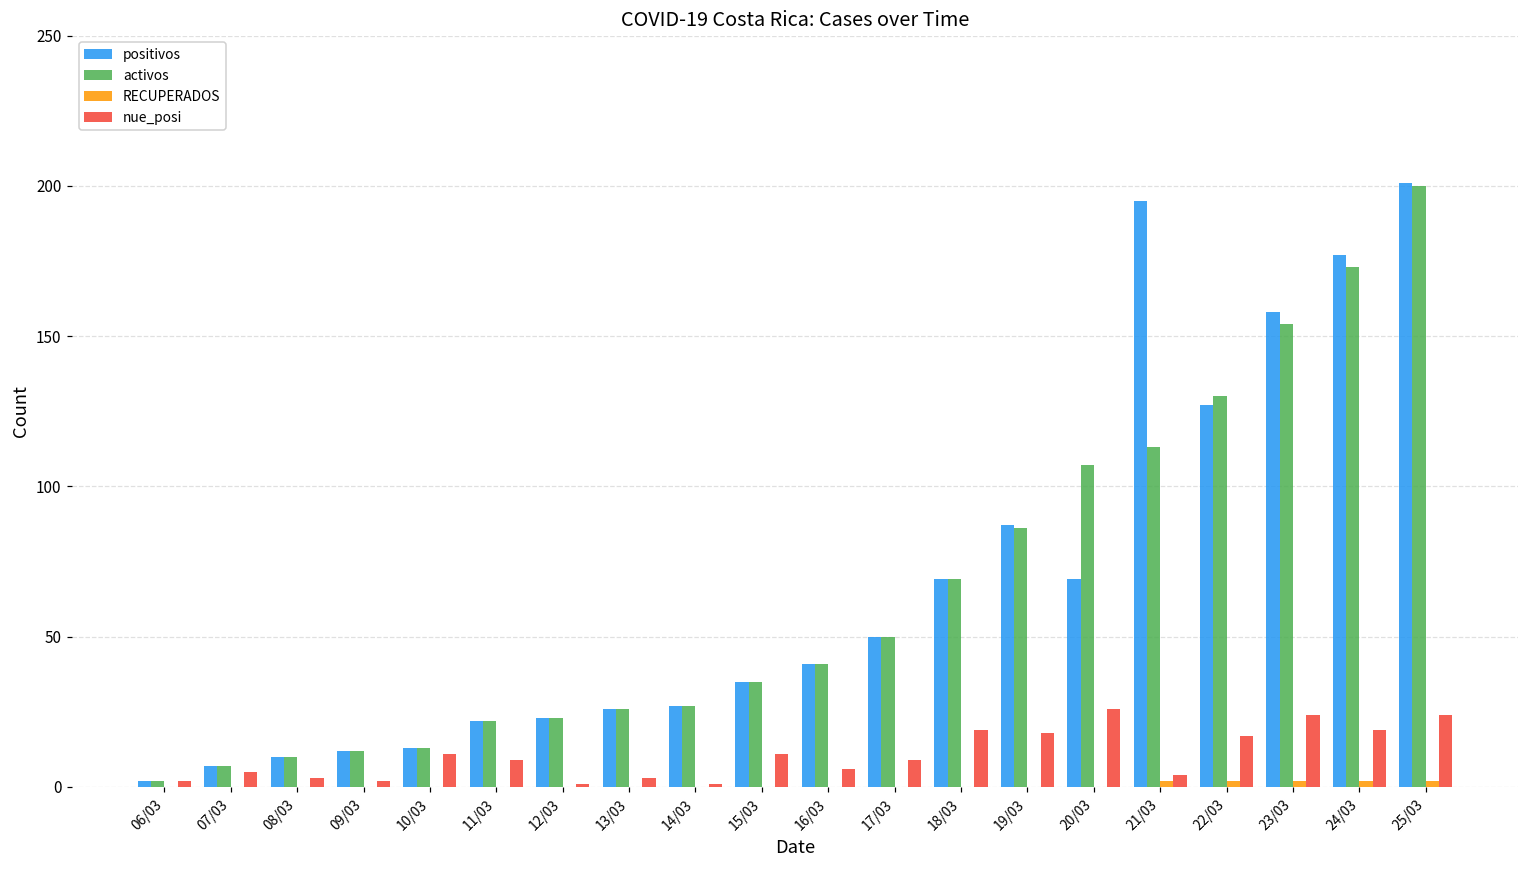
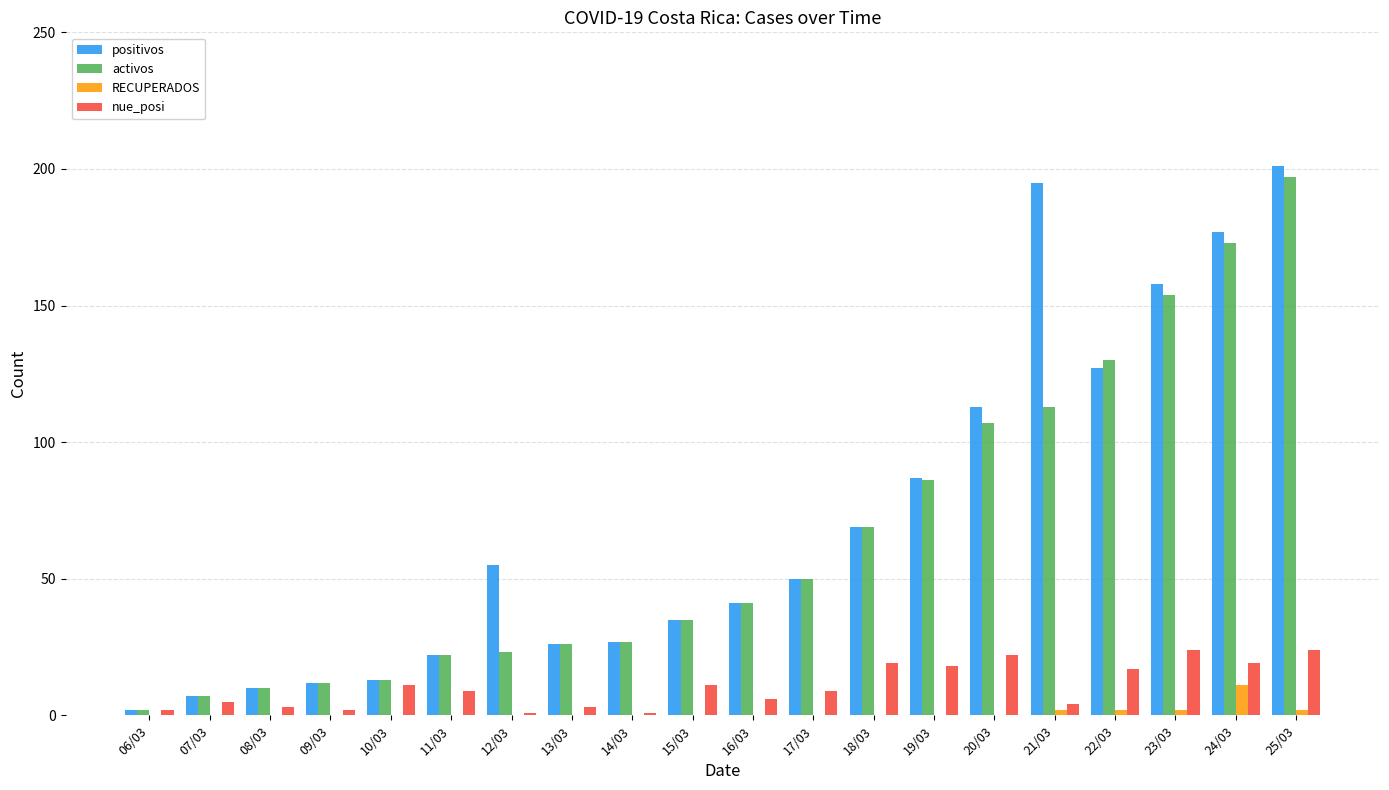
positivos, 12/03: 23 -> 55
positivos, 20/03: 69 -> 113
nue_posi, 20/03: 26 -> 22
RECUPERADOS, 24/03: 2 -> 11
activos, 25/03: 200 -> 197
